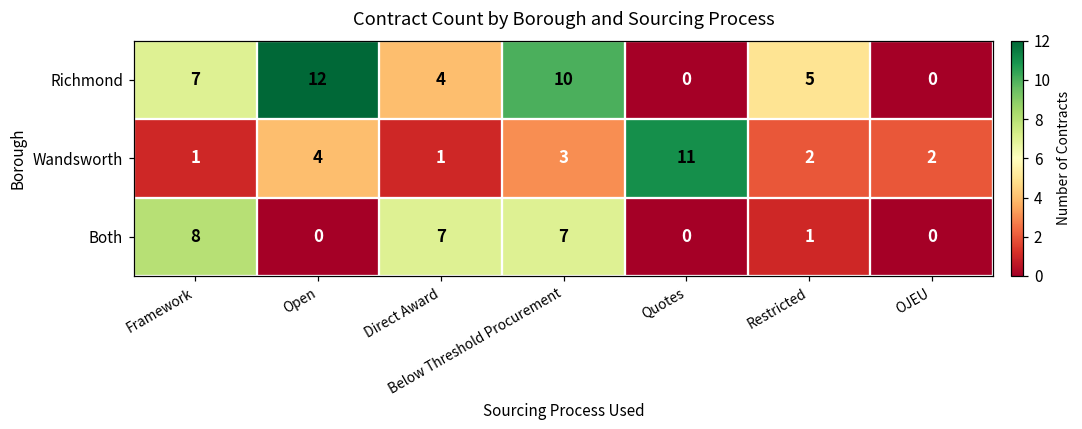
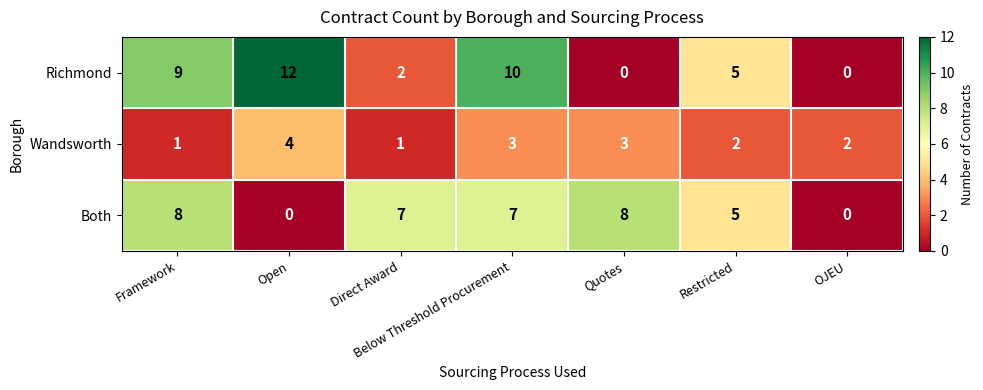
Richmond, Framework: 7 -> 9
Richmond, Direct Award: 4 -> 2
Wandsworth, Quotes: 11 -> 3
Both, Quotes: 0 -> 8
Both, Restricted: 1 -> 5
